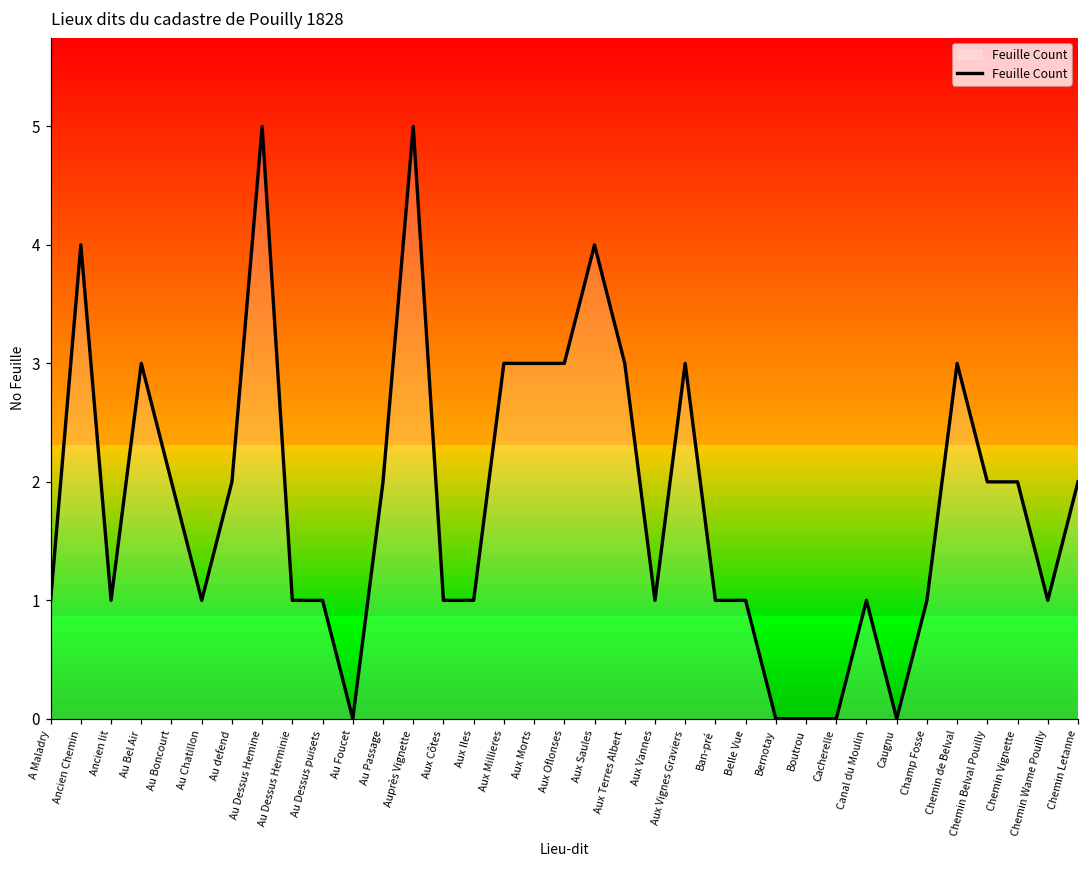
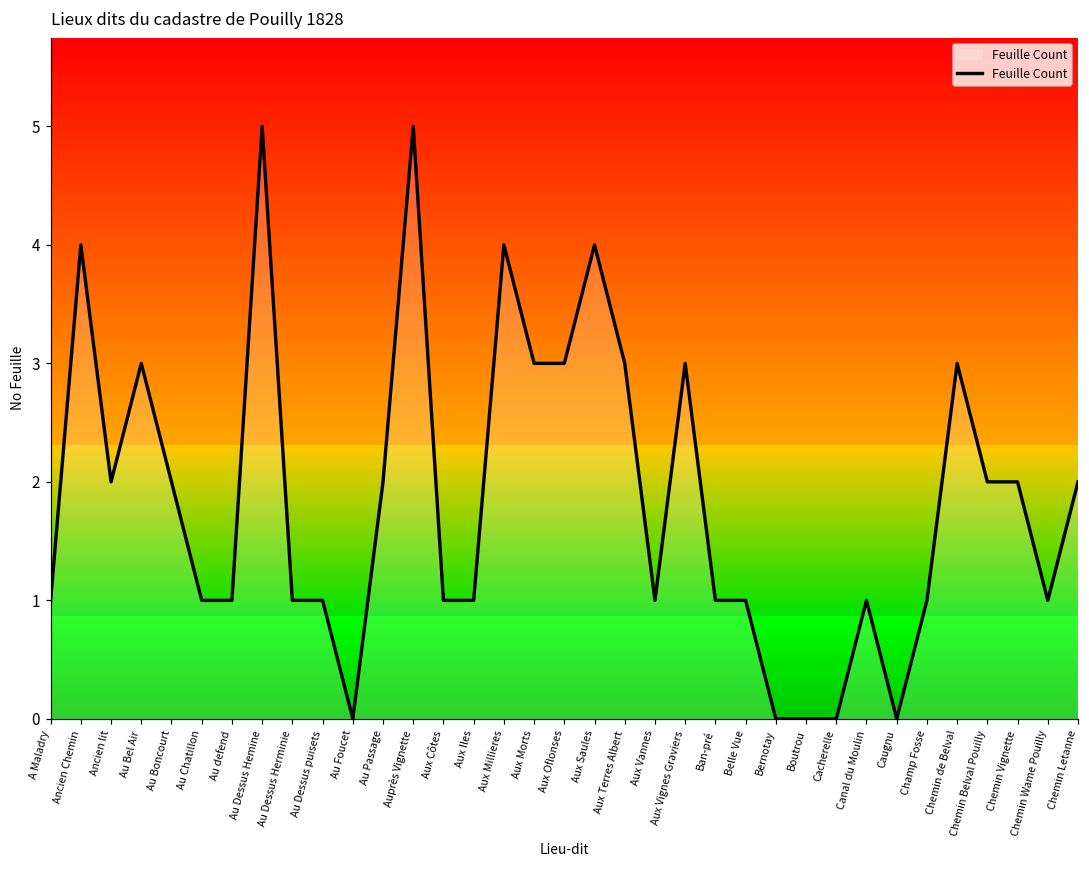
Ancien lit: 1 -> 2
Au defend: 2 -> 1
Aux Millieres: 3 -> 4
